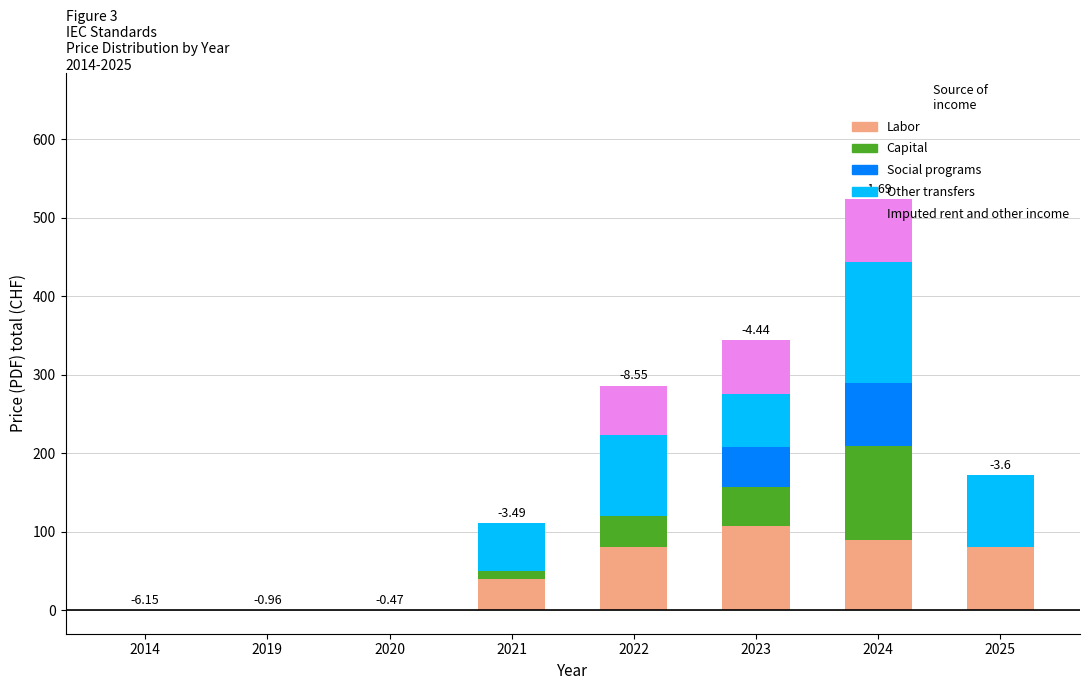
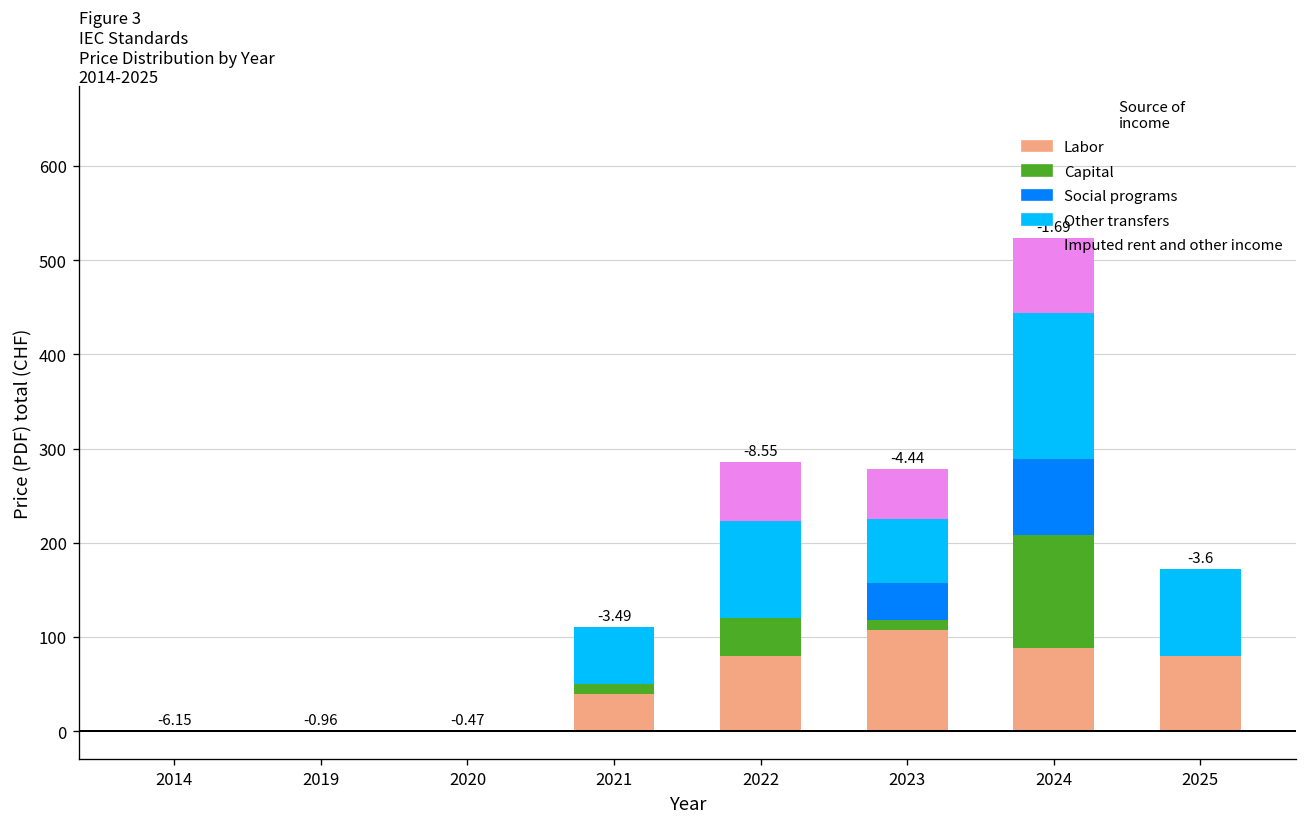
Capital, 2023: 50 -> 10
Social programs, 2023: 50 -> 40
Imputed rent and other income, 2023: 70 -> 50
